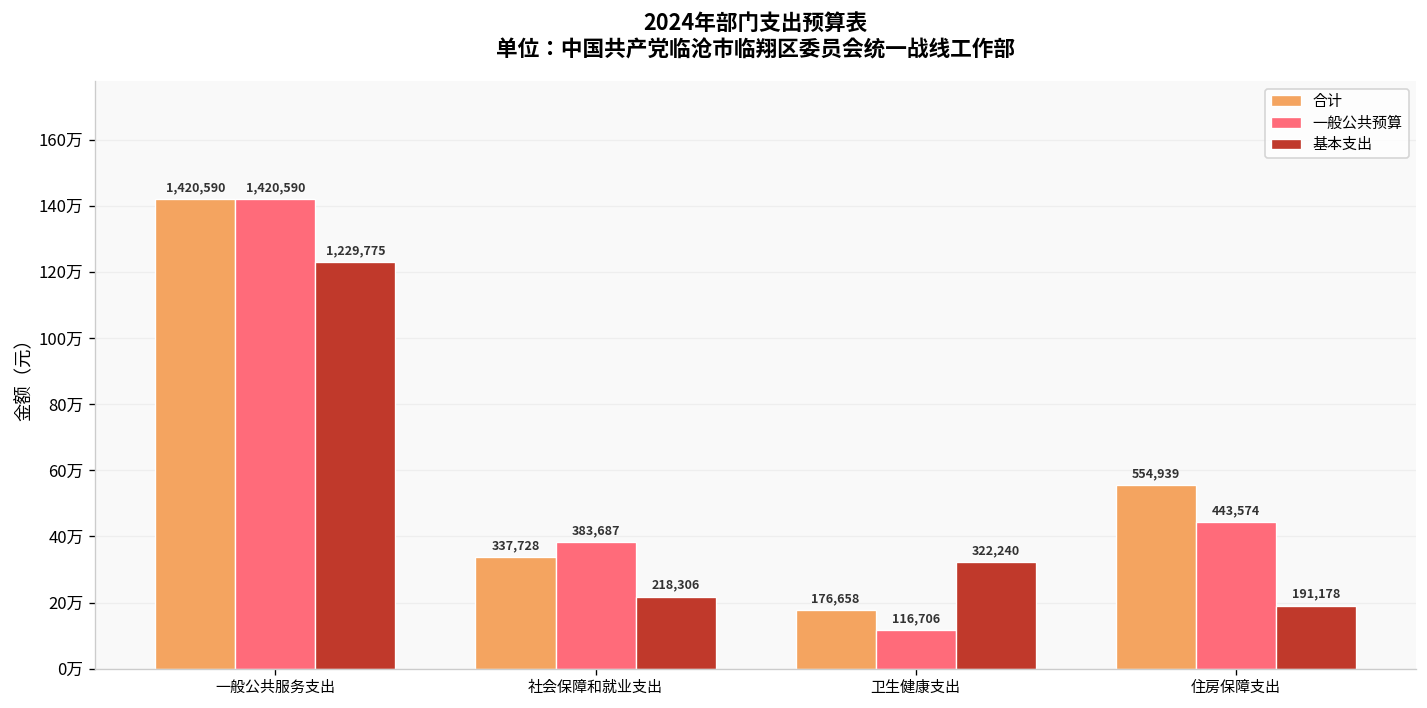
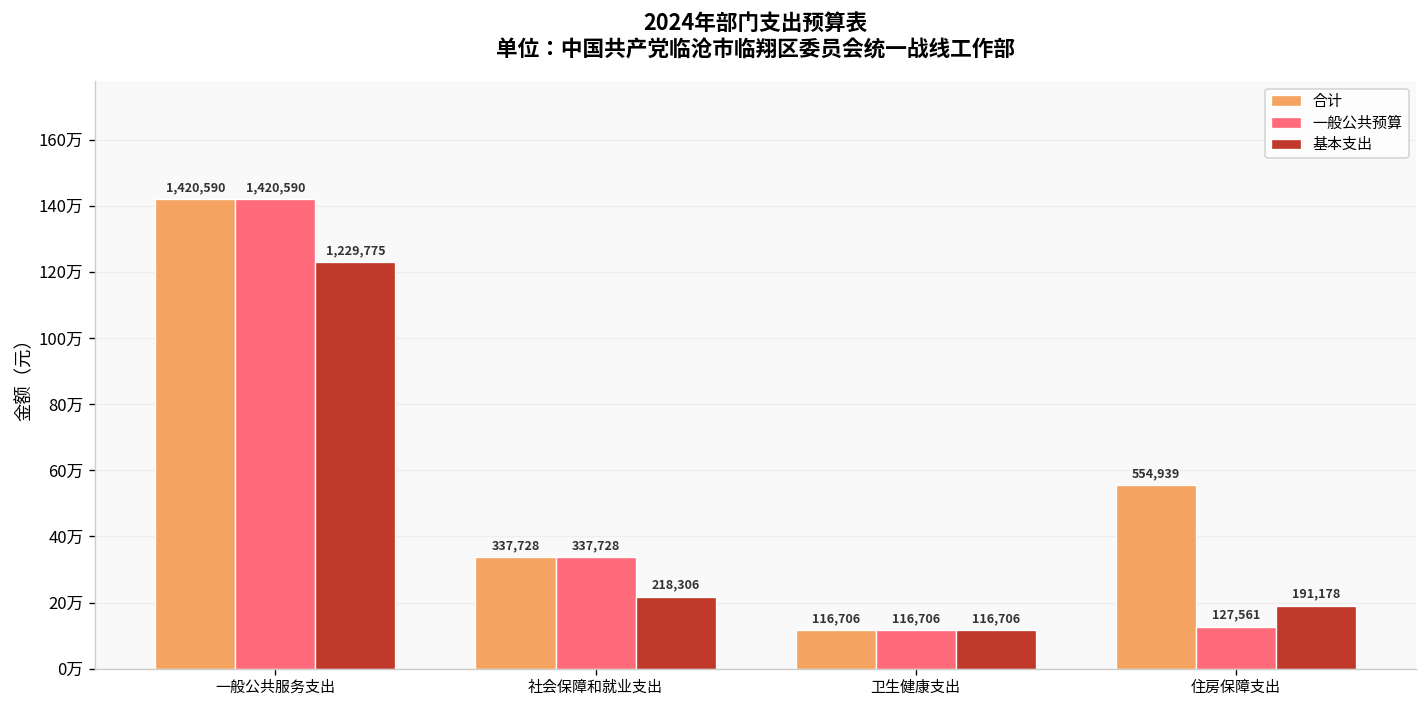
一般公共预算, 社会保障和就业支出: 383,687 -> 337,728
合计, 卫生健康支出: 176,658 -> 116,706
基本支出, 卫生健康支出: 322,240 -> 116,706
一般公共预算, 住房保障支出: 443,574 -> 127,561
